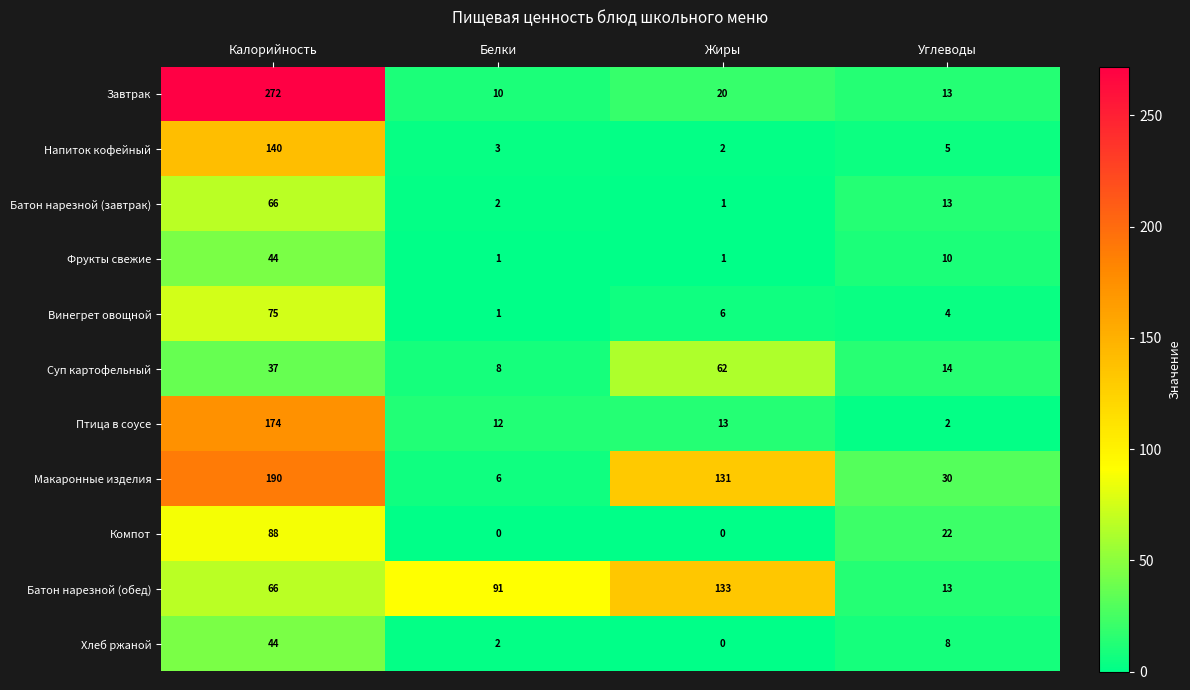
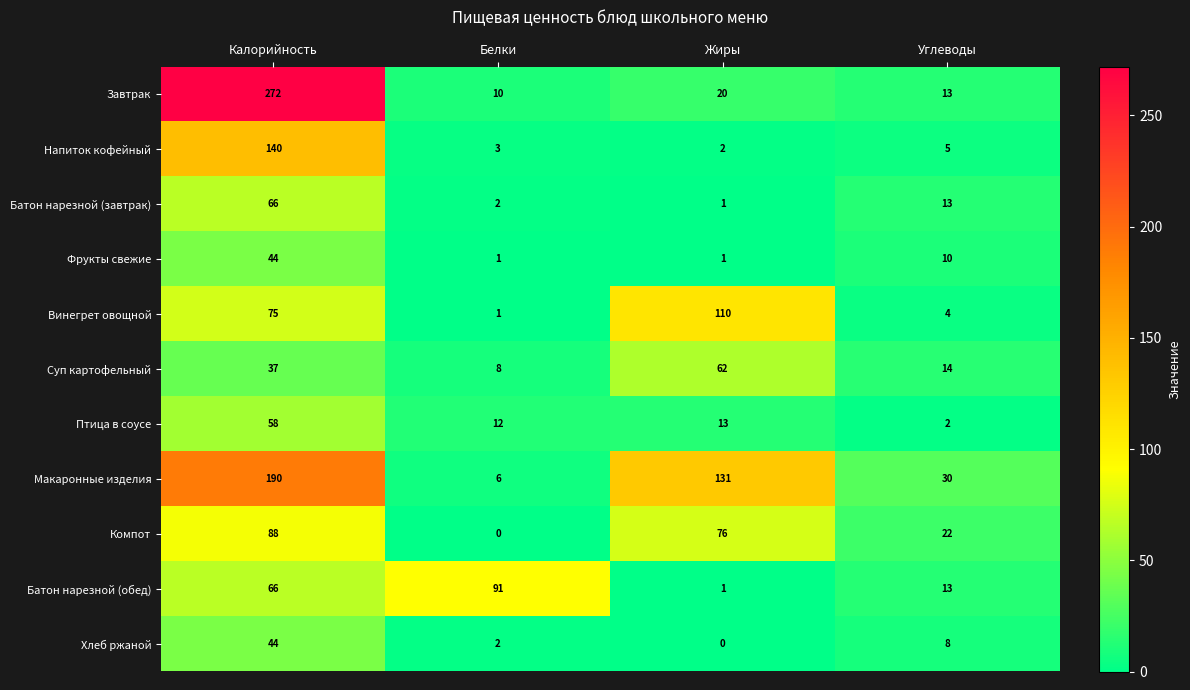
Винегрет овощной, Жиры: 6 -> 110
Птица в соусе, Калорийность: 174 -> 58
Компот, Жиры: 0 -> 76
Батон нарезной (обед), Жиры: 133 -> 1
